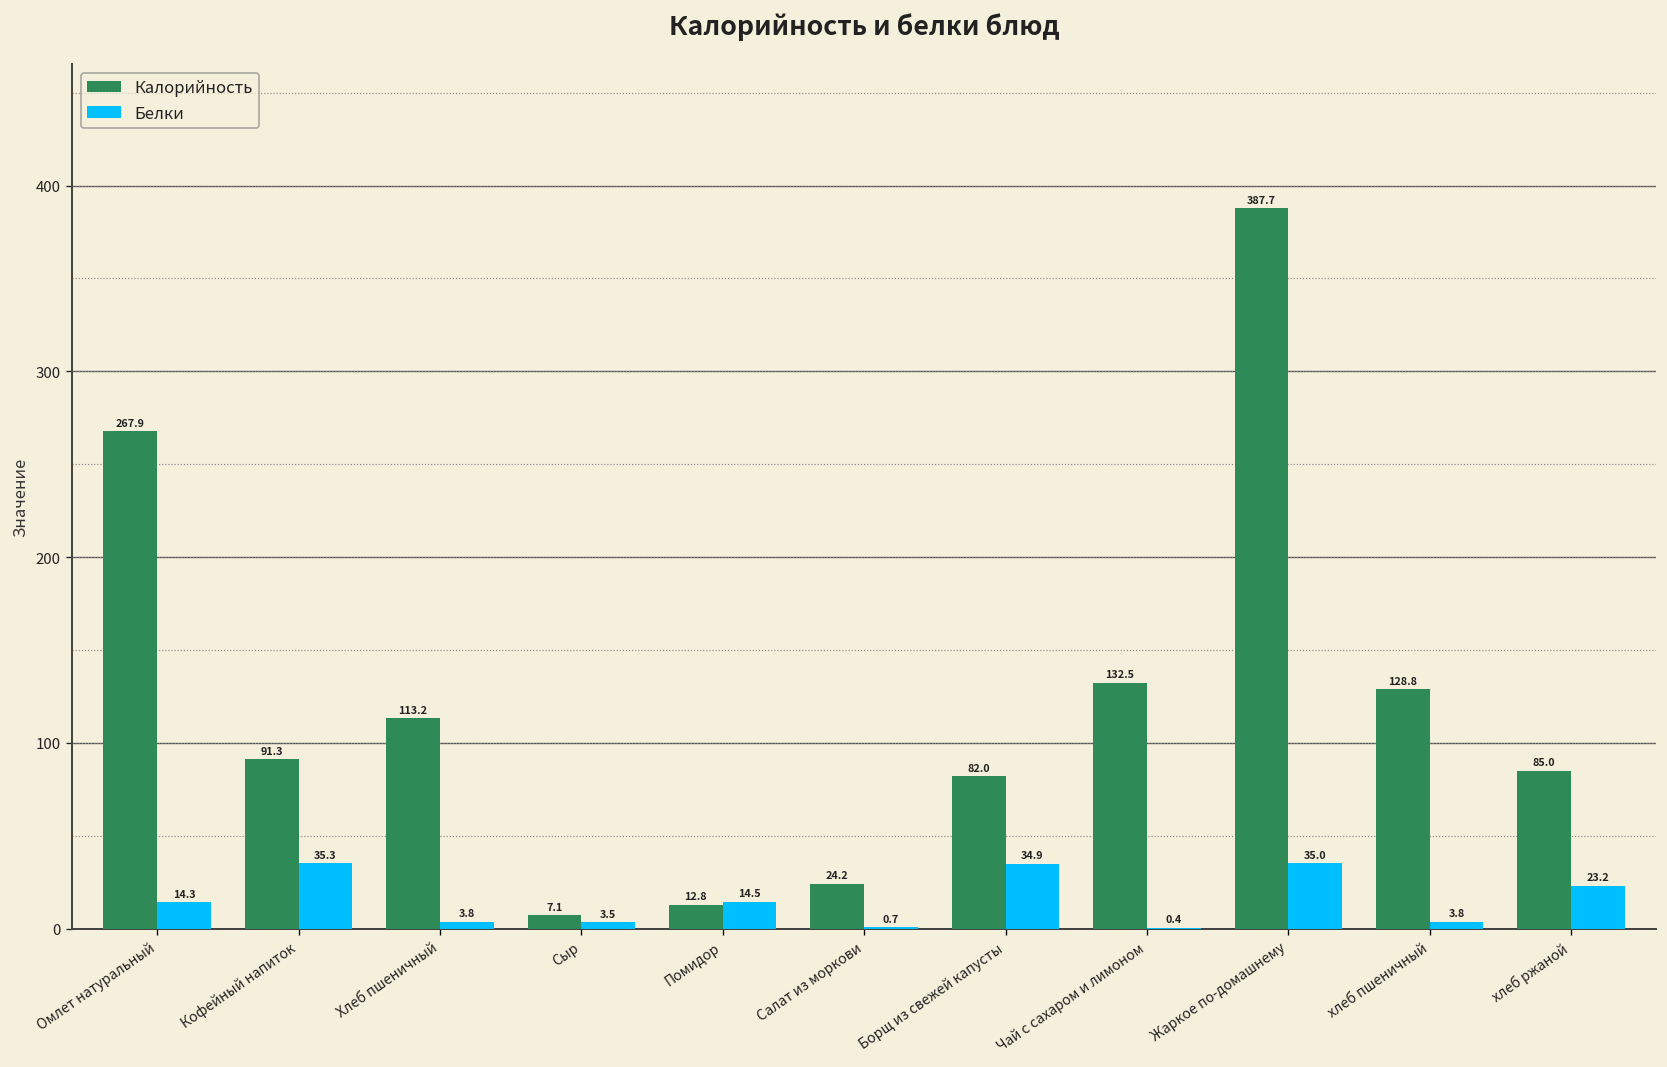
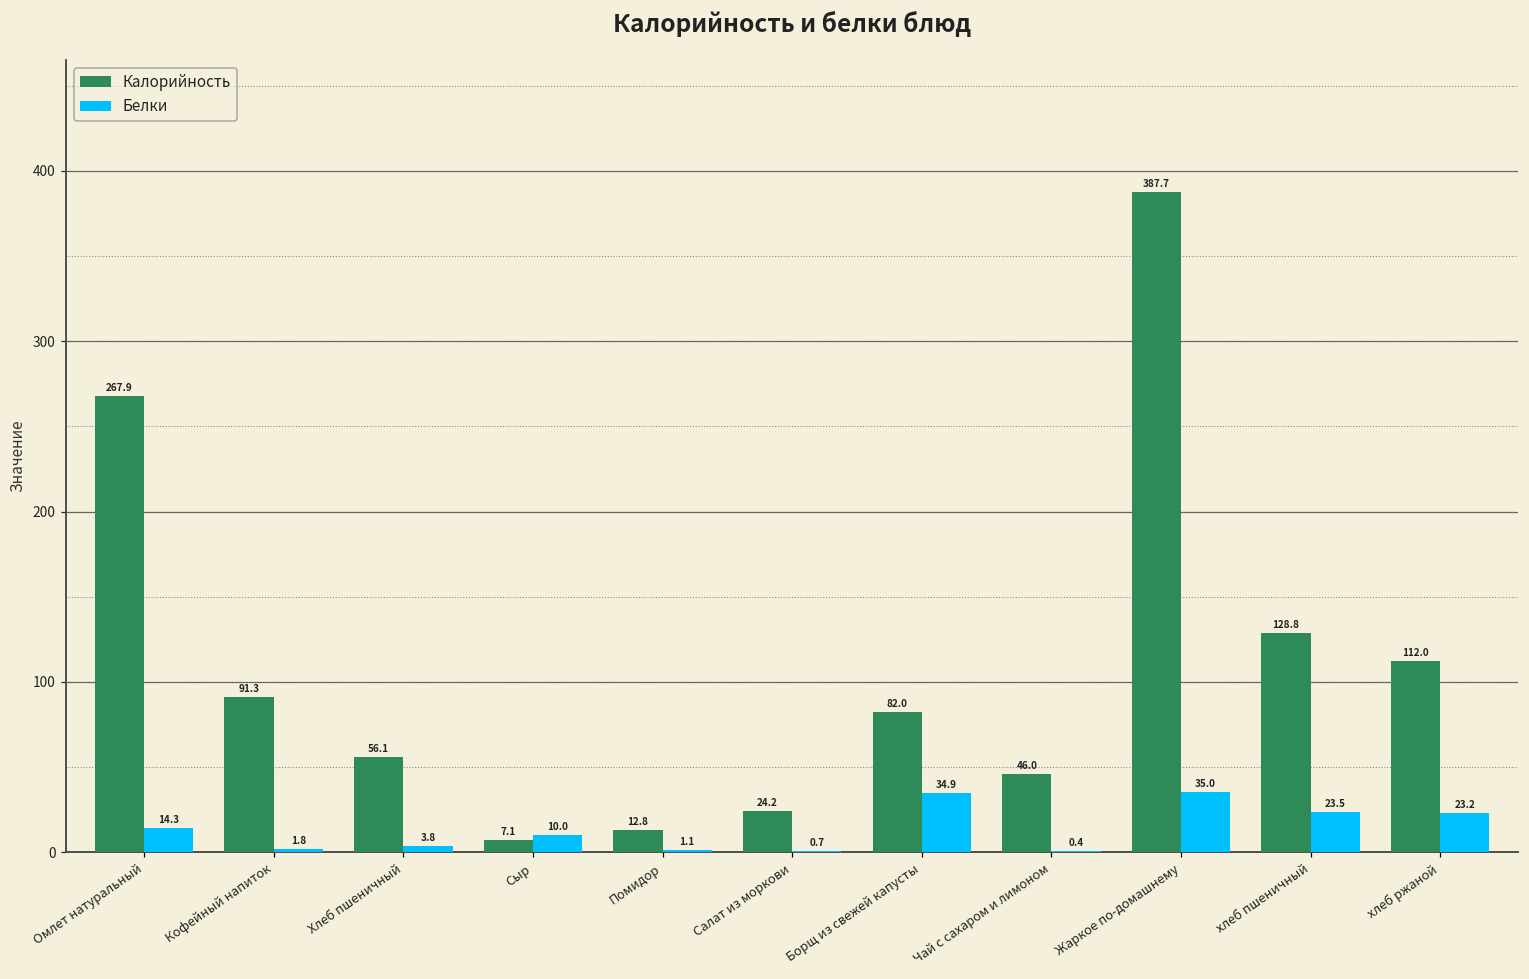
Белки, Кофейный напиток: 35.3 -> 1.8
Калорийность, Хлеб пшеничный: 113.2 -> 56.1
Белки, Сыр: 3.5 -> 10.0
Белки, Помидор: 14.5 -> 1.1
Калорийность, Чай с сахаром и лимоном: 132.5 -> 46.0
Белки, хлеб пшеничный: 3.8 -> 23.5
Калорийность, хлеб ржаной: 85.0 -> 112.0
